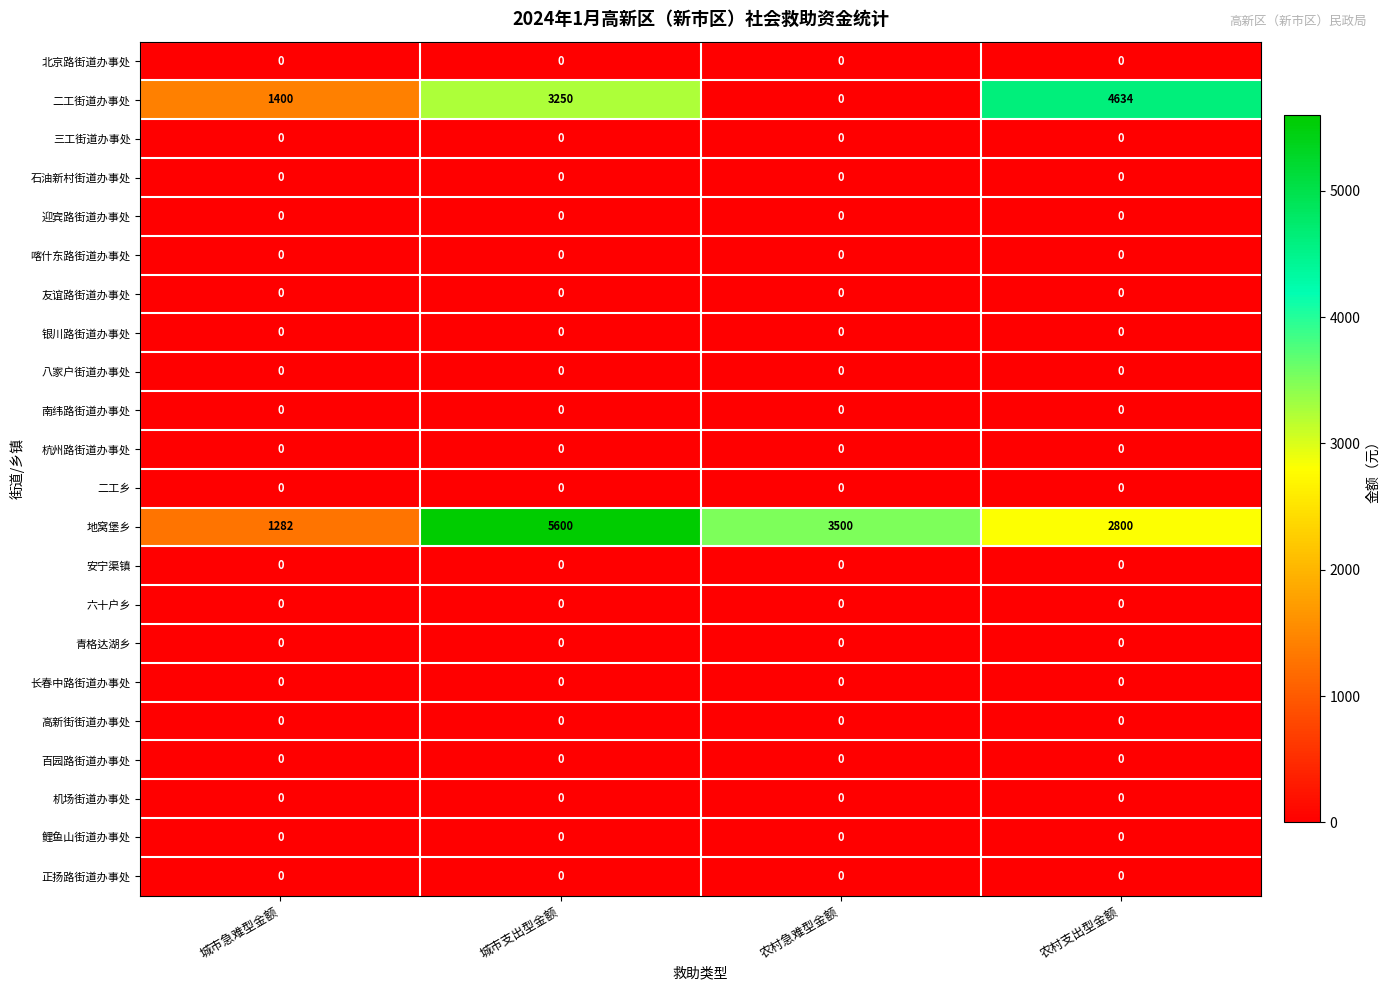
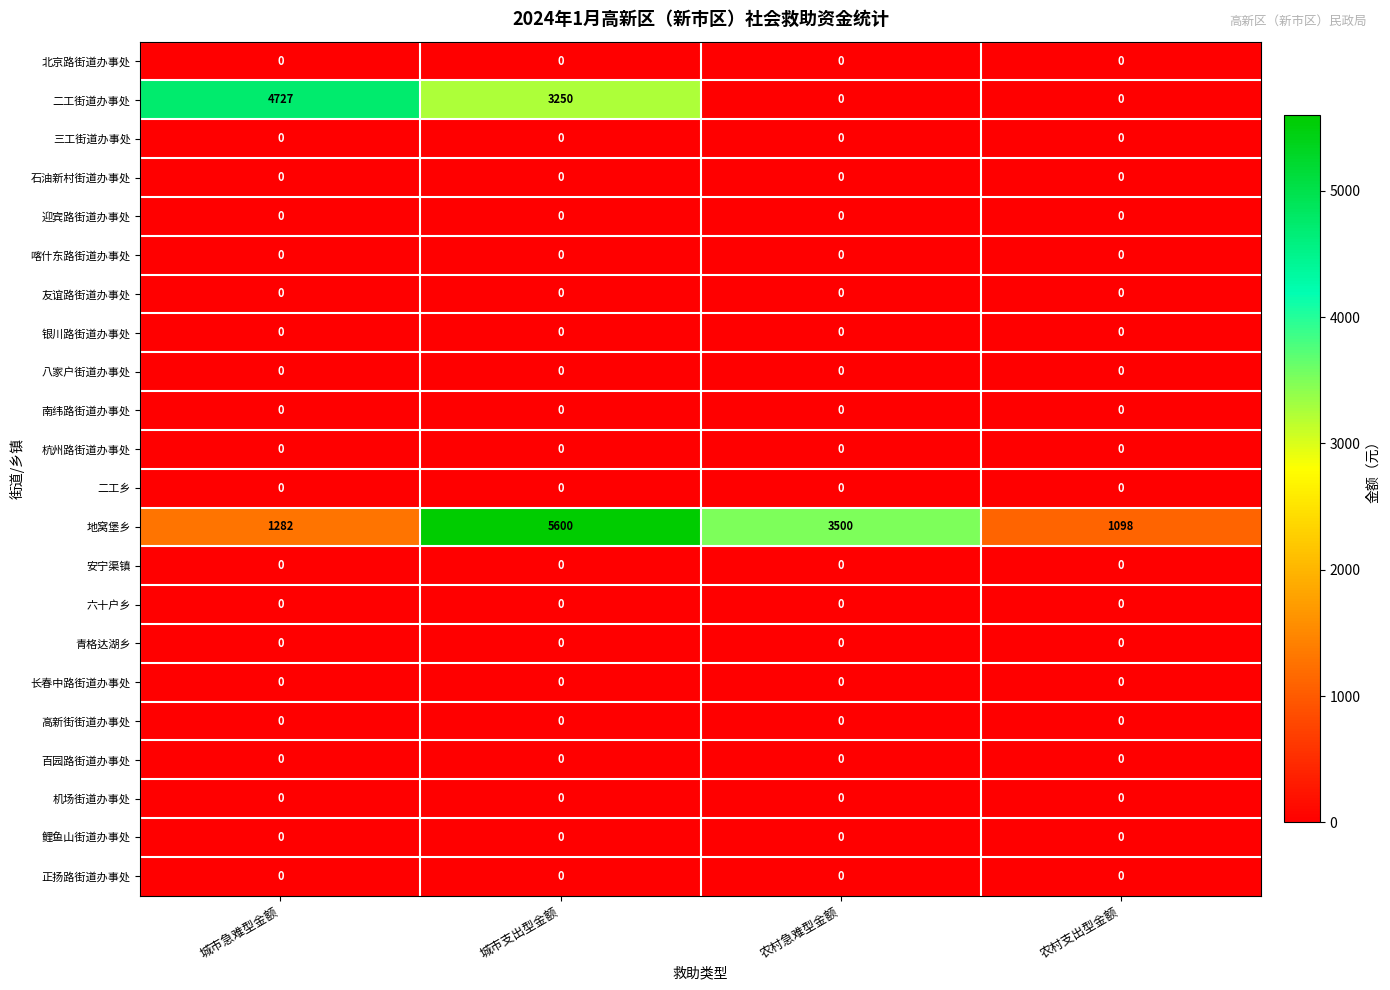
二工街道办事处, 城市急难型金额: 1400 -> 4727
二工街道办事处, 农村支出型金额: 4634 -> 0
地窝堡乡, 农村支出型金额: 2800 -> 1098
